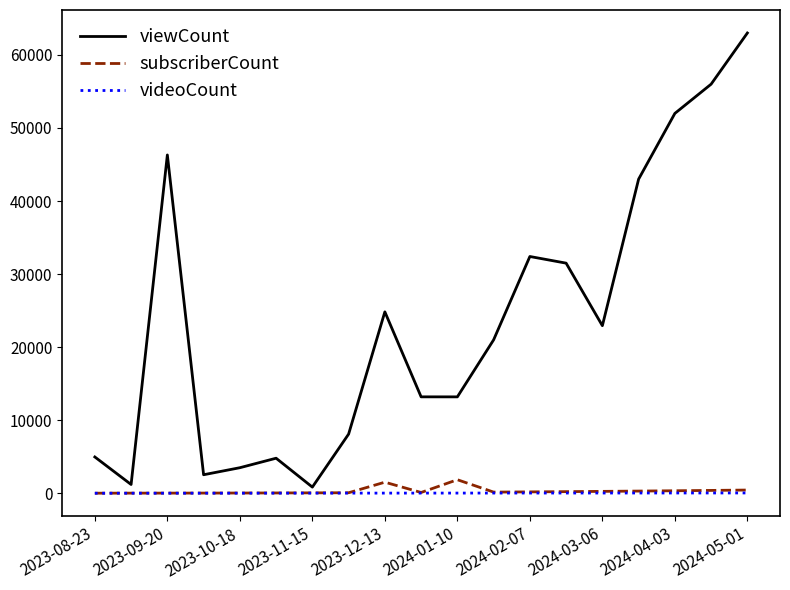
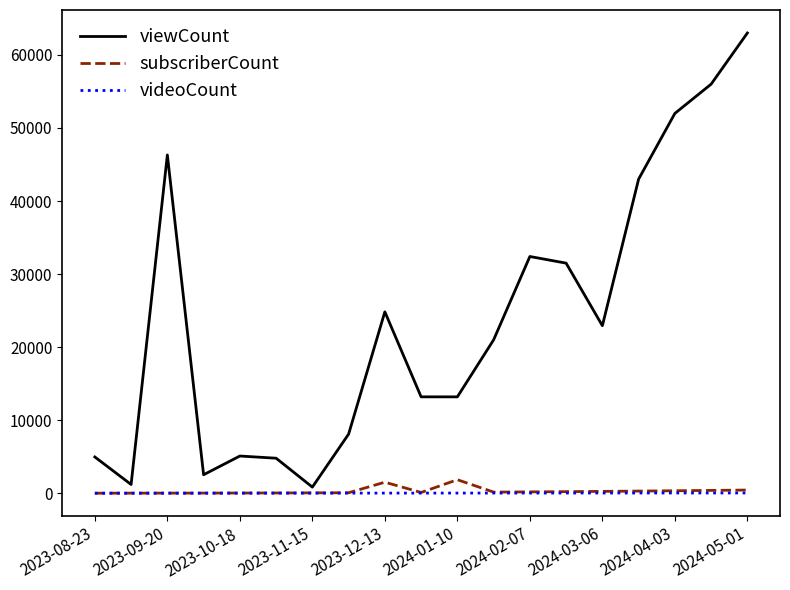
viewCount, 2023-10-18: 4000 -> 5000
